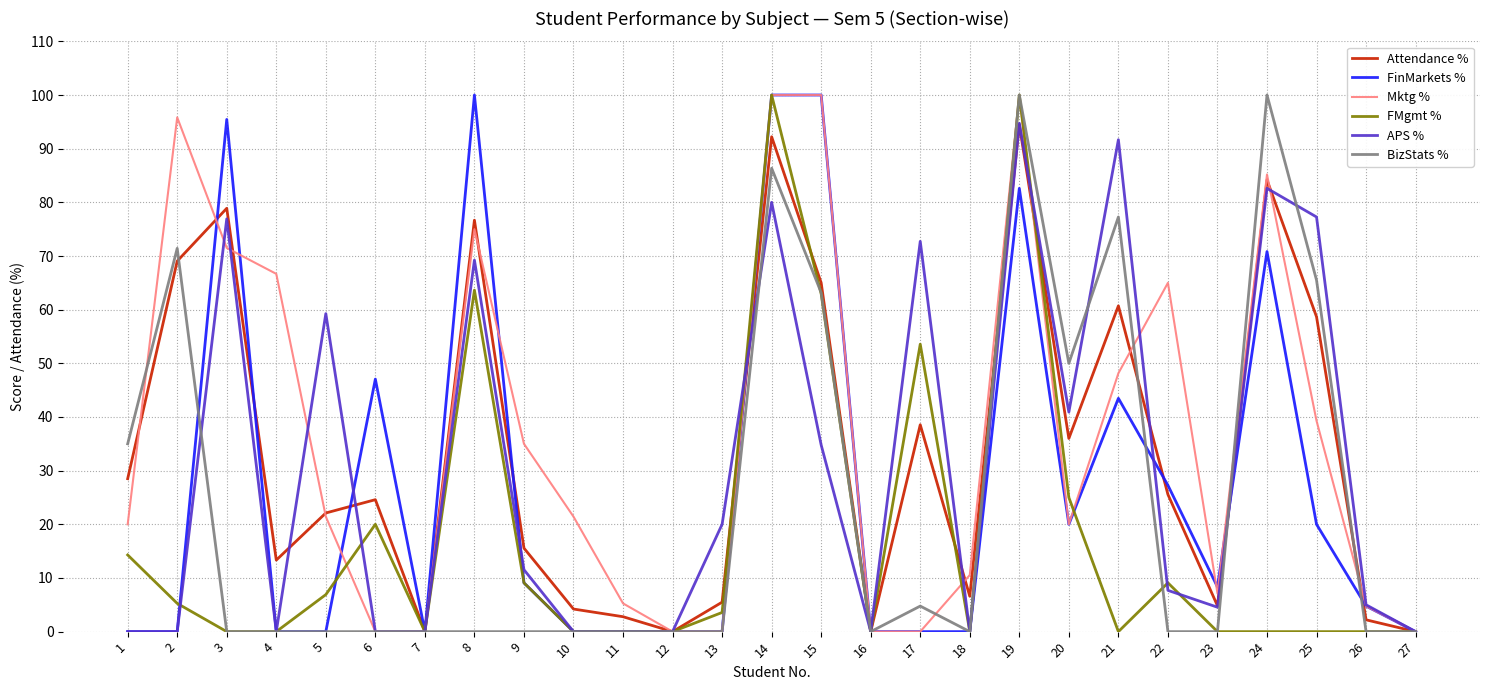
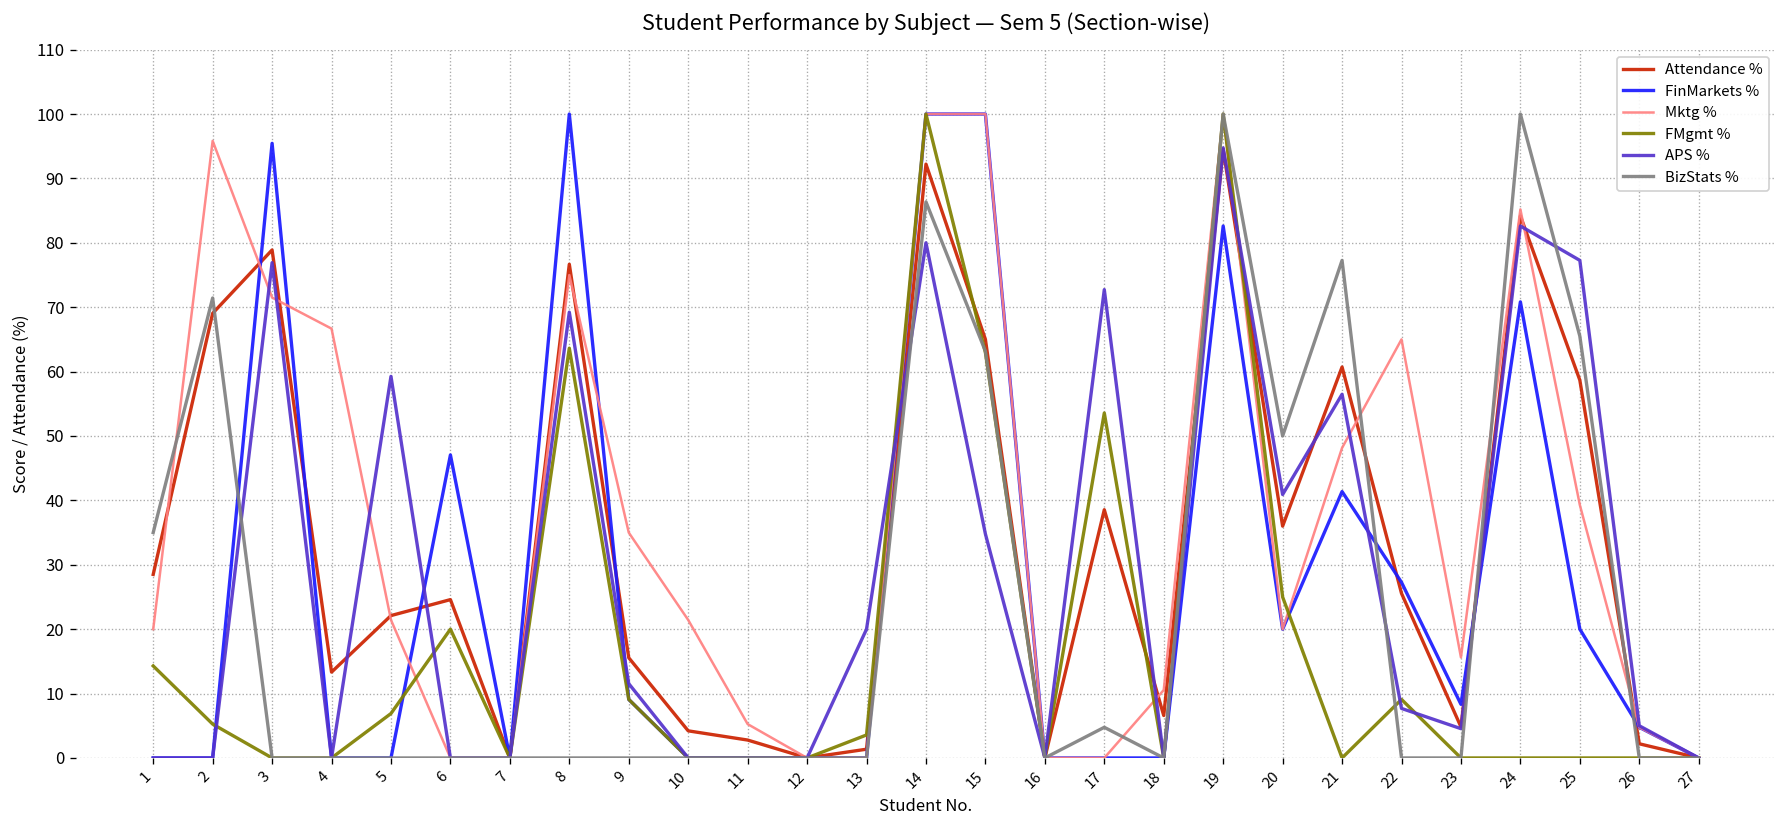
Attendance %, 13: 5 -> 1
FinMarkets %, 21: 43 -> 41
APS %, 21: 92 -> 56
Mktg %, 23: 7 -> 16
